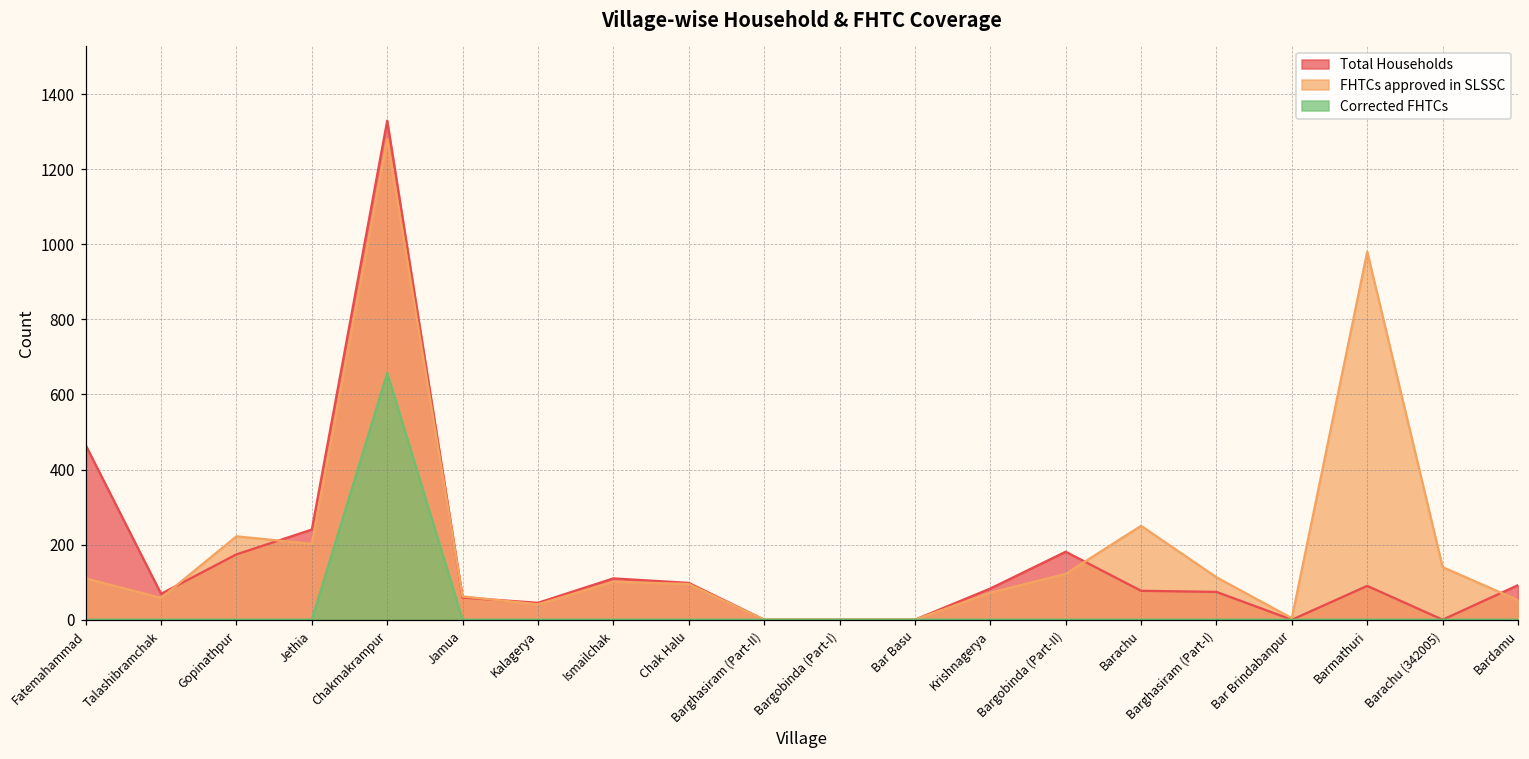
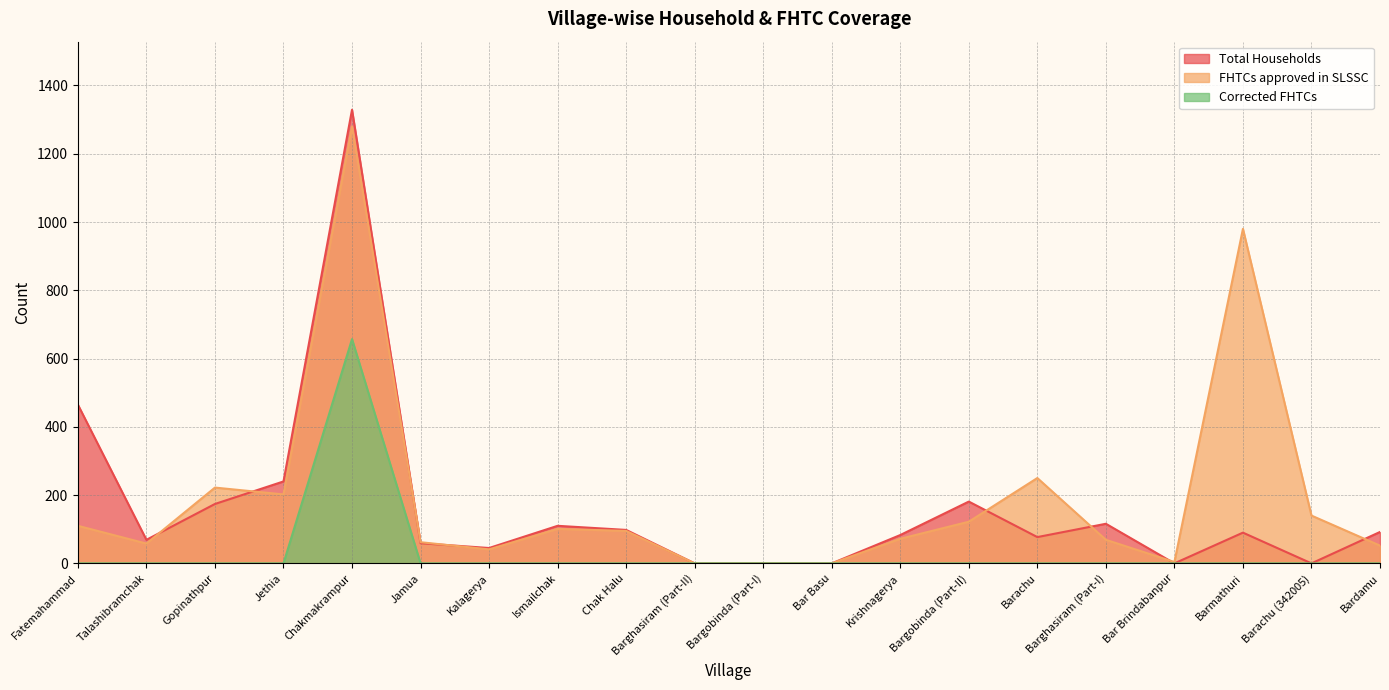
Total Households, Barghasiram (Part-I): 70 -> 120
FHTCs approved in SLSSC, Barghasiram (Part-I): 110 -> 70
